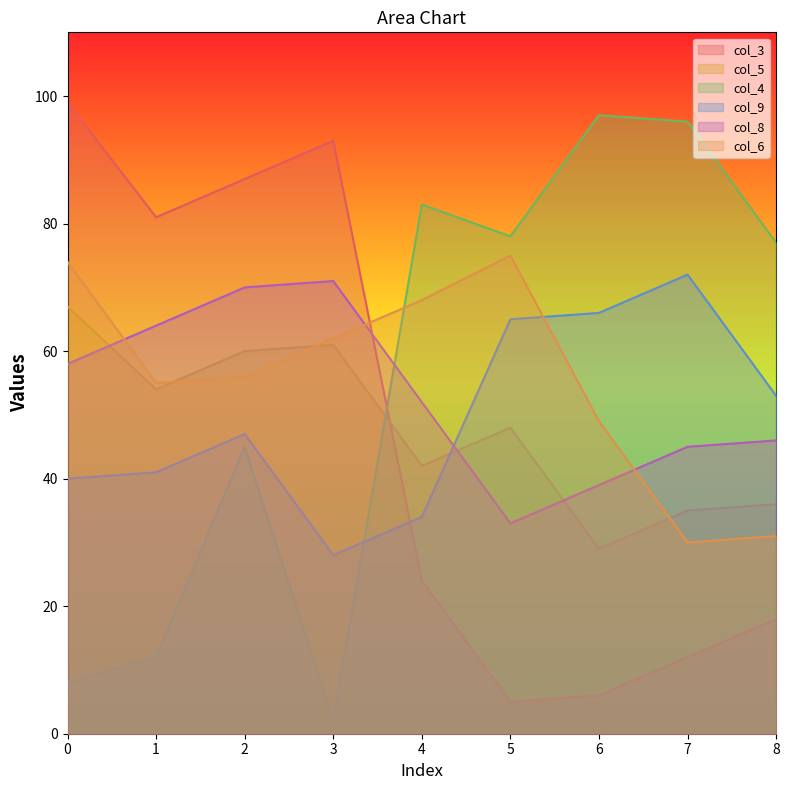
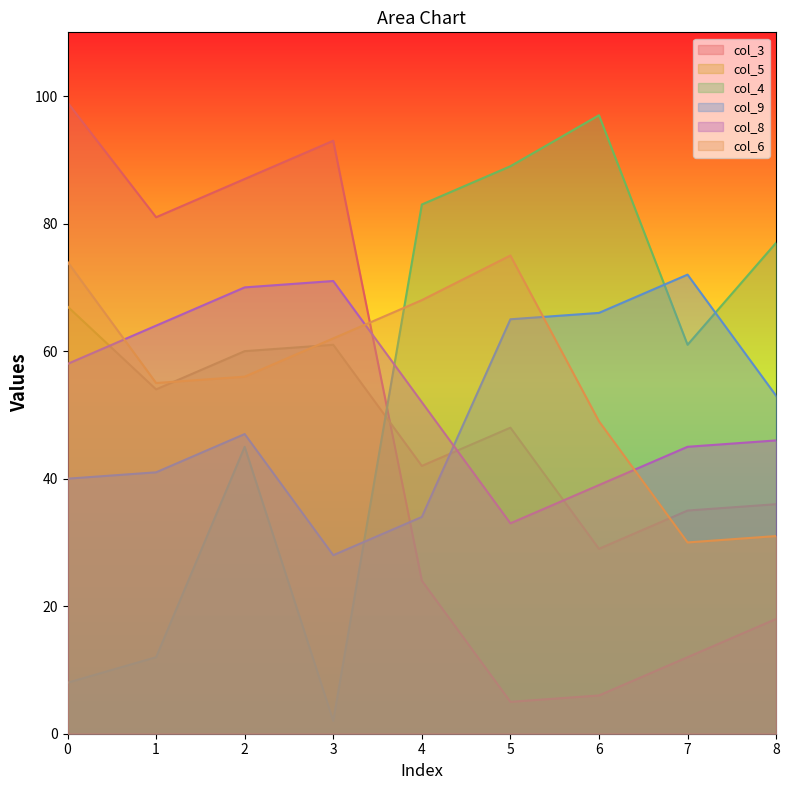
col_4, 5: 78 -> 89
col_4, 7: 96 -> 61
